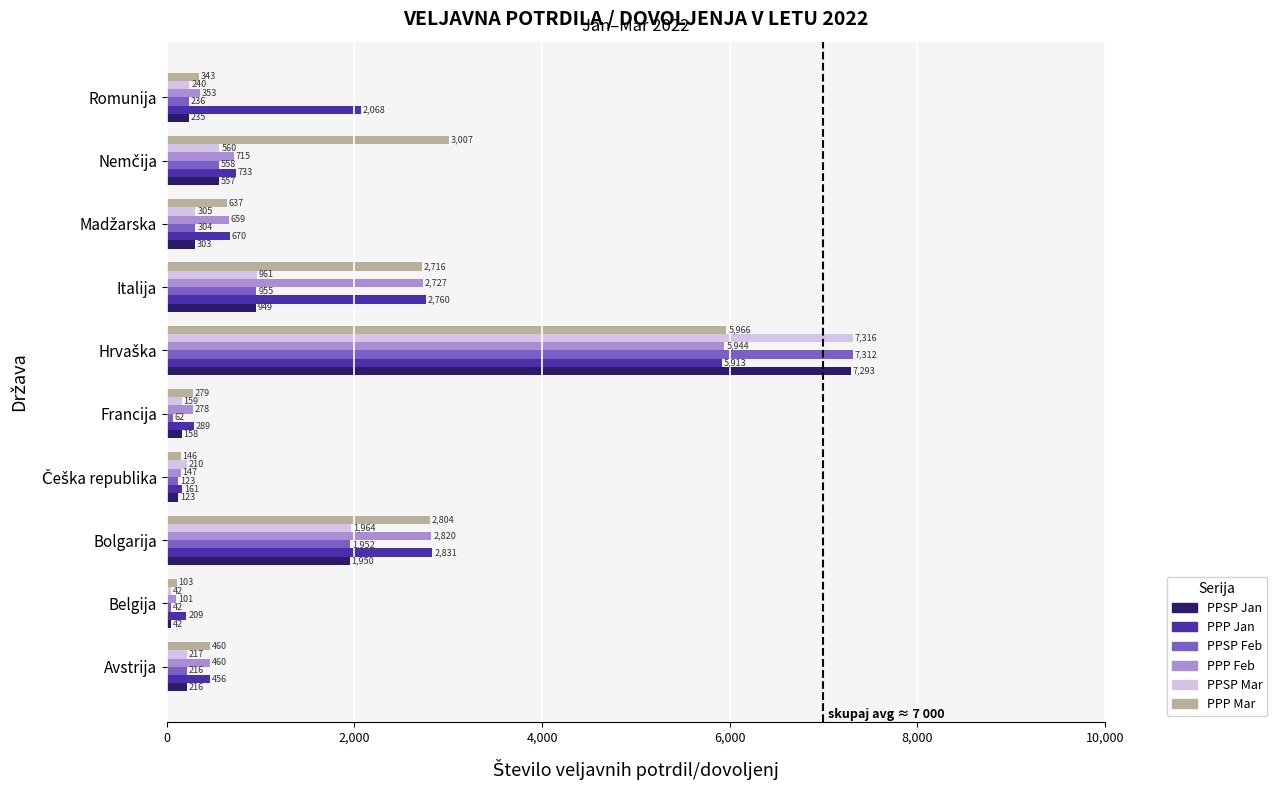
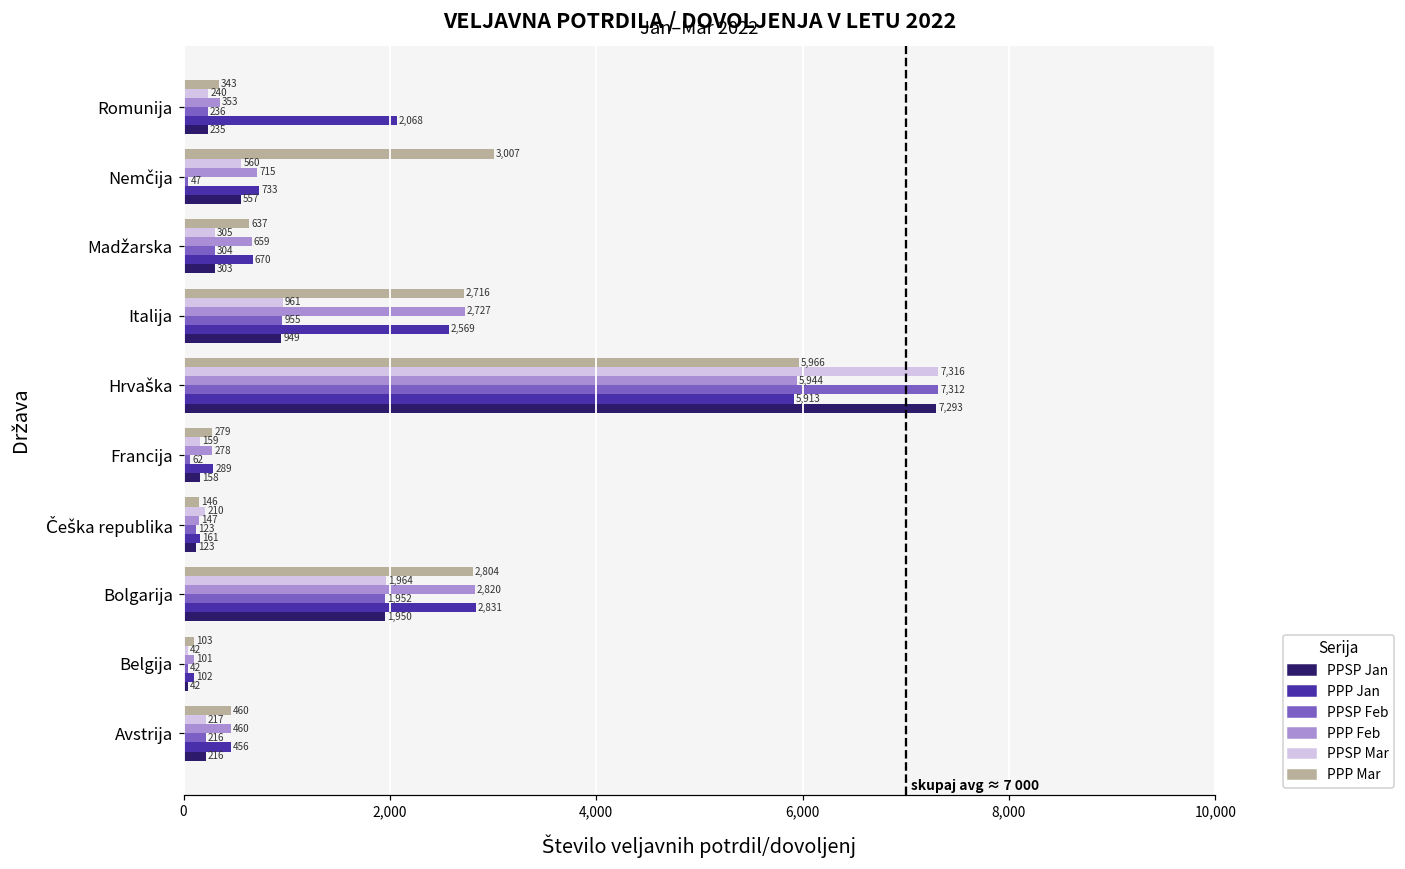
PPSP Feb, Nemčija: 558 -> 47
PPP Jan, Italija: 2,760 -> 2,569
PPP Jan, Belgija: 209 -> 102
